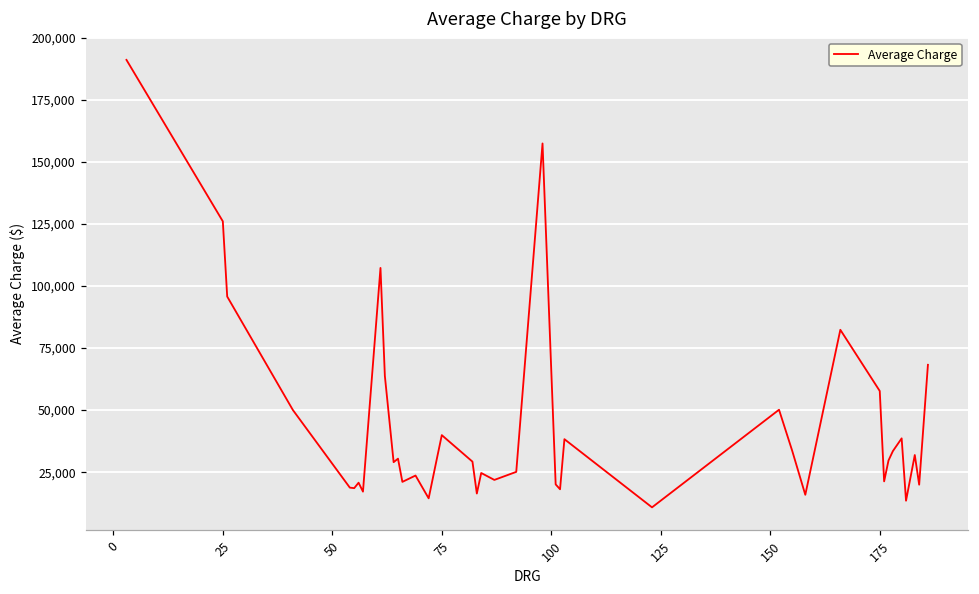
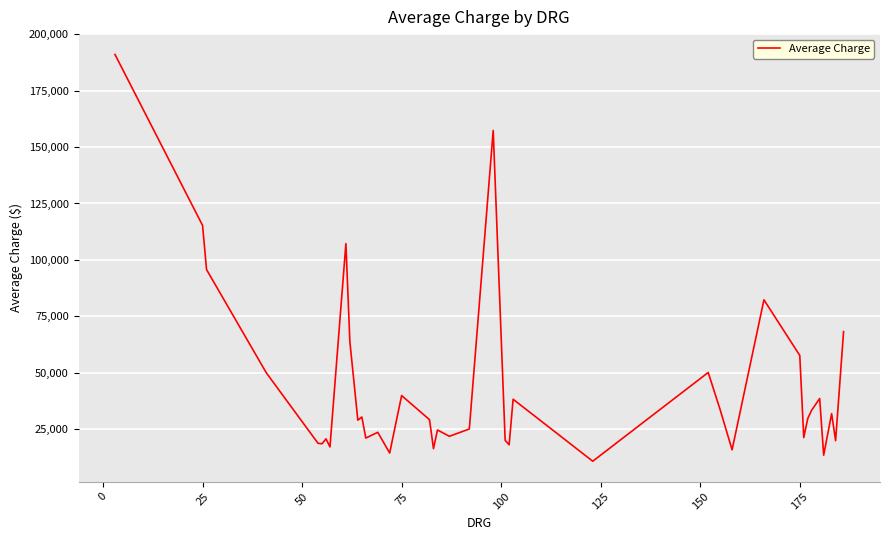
25: 126,000 -> 115,000
